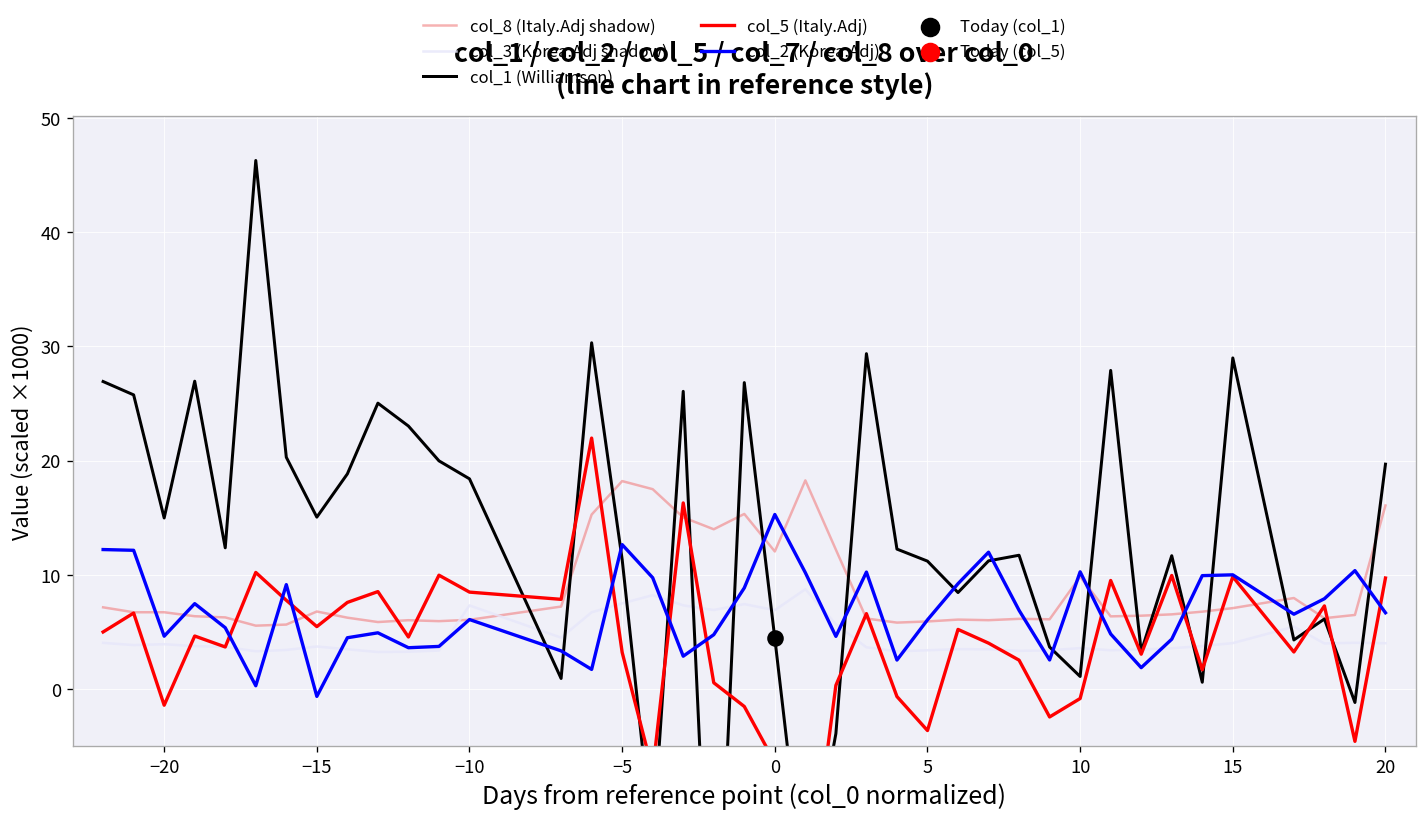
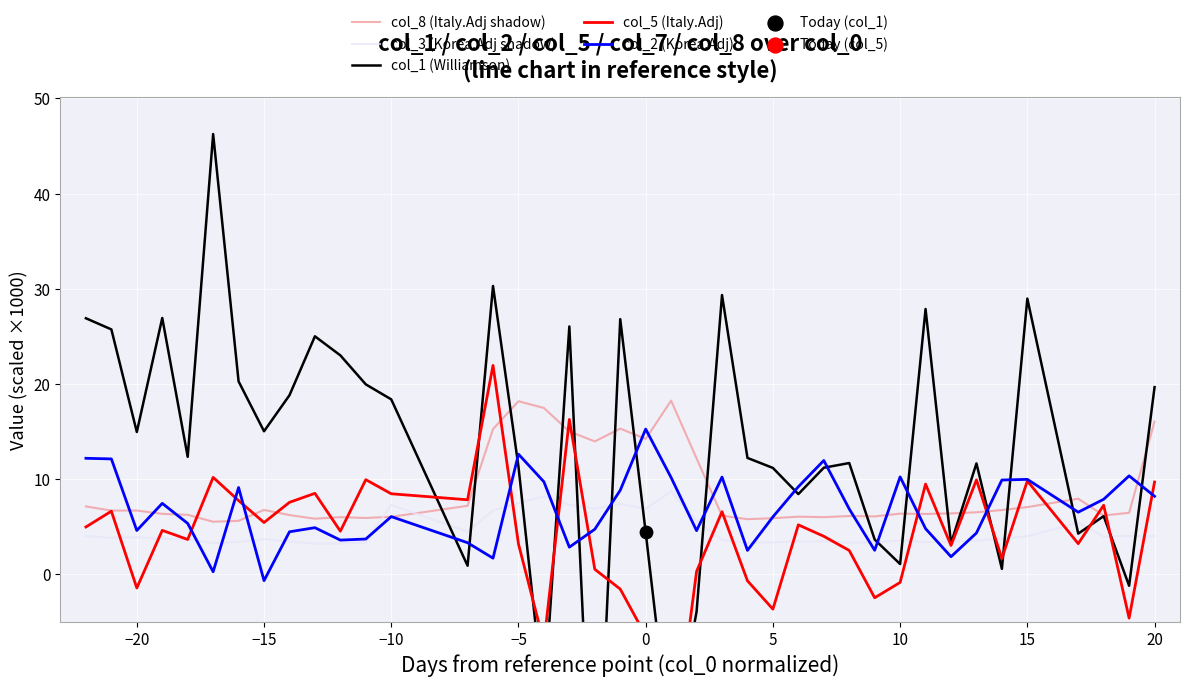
col_8 (Italy.Adj shadow), 0: 12 -> 14
col_8 (Italy.Adj shadow), 10: 10 -> 6
col_2 (Korea.Adj), 20: 7 -> 8
